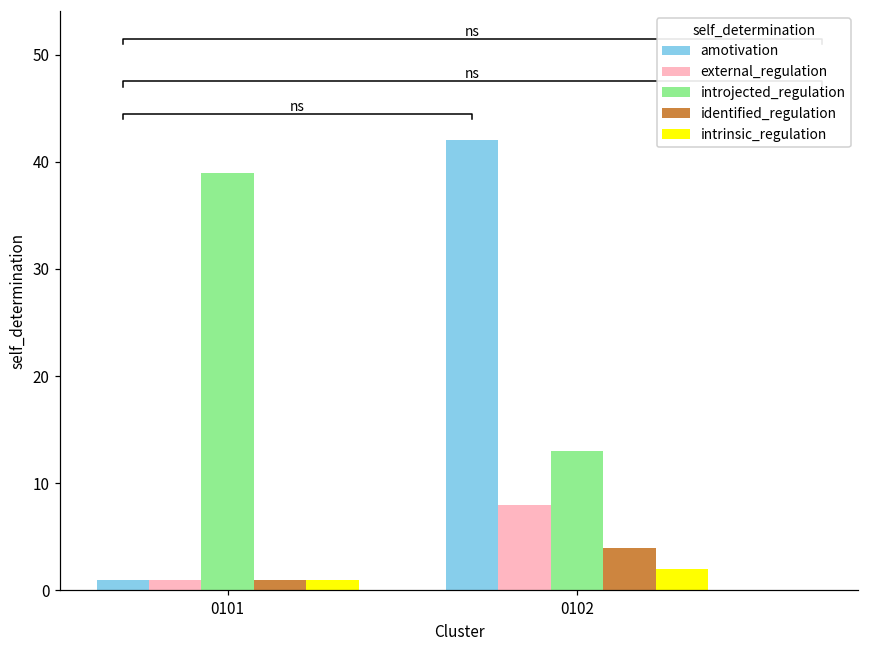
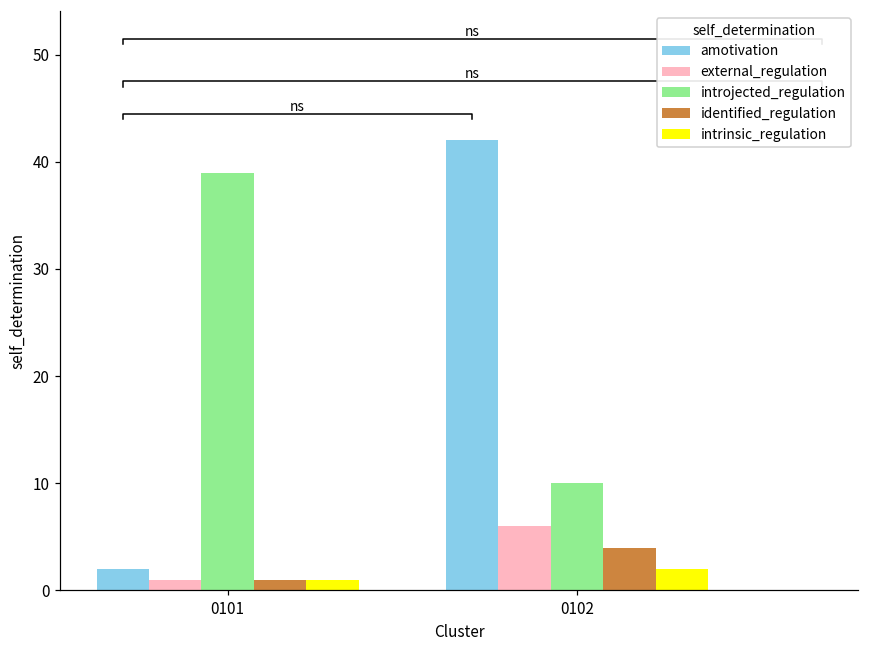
amotivation, 0101: 1 -> 2
external_regulation, 0102: 8 -> 6
introjected_regulation, 0102: 13 -> 10
